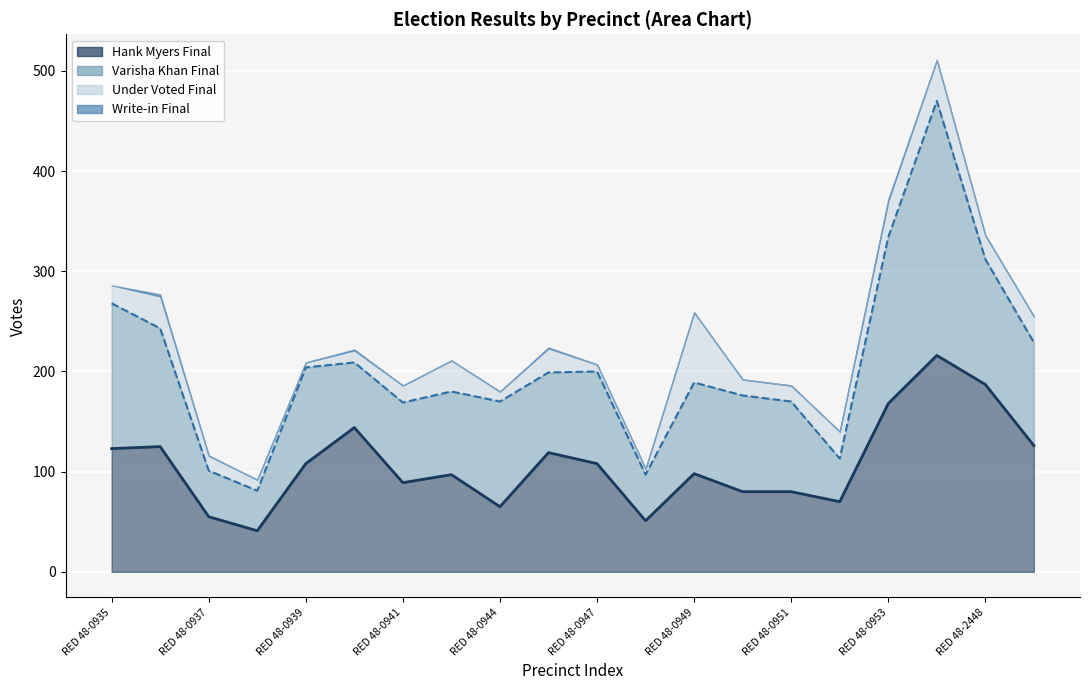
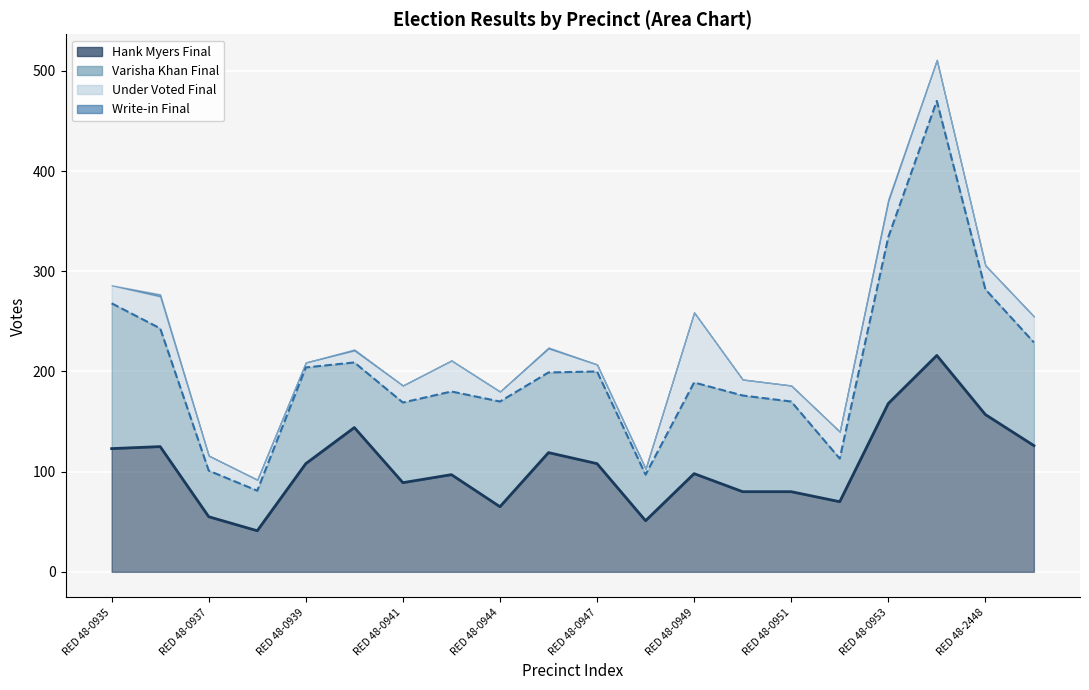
Hank Myers Final, RED 48-2448: 187 -> 157
